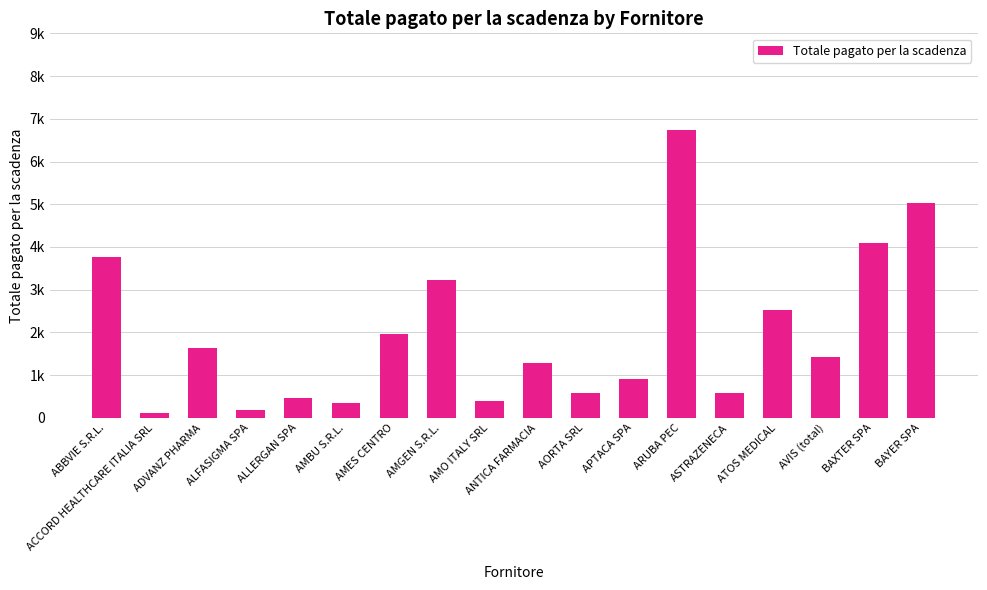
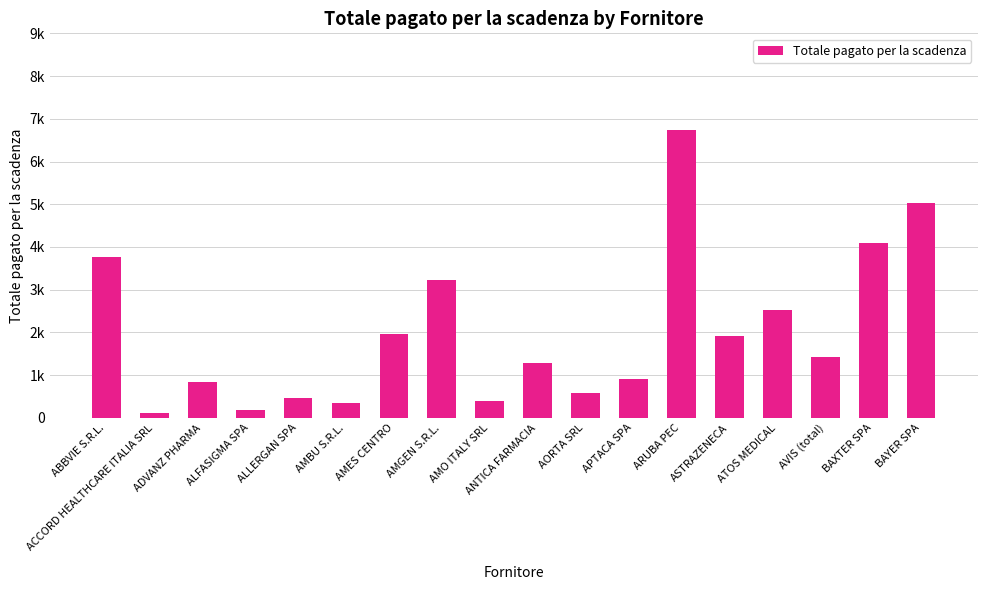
ADVANZ PHARMA: 1600 -> 800
ASTRAZENECA: 600 -> 1900
